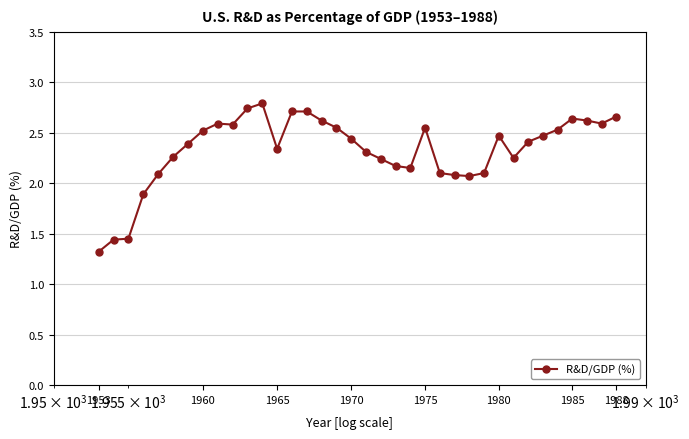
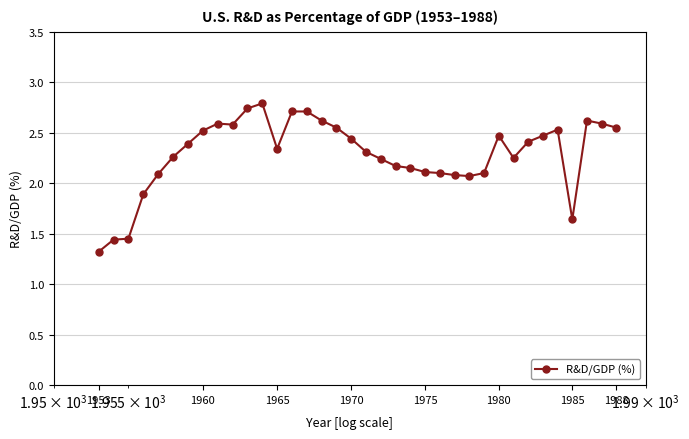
1975: 2.55 -> 2.11
1985: 2.64 -> 1.64
1988: 2.66 -> 2.55
